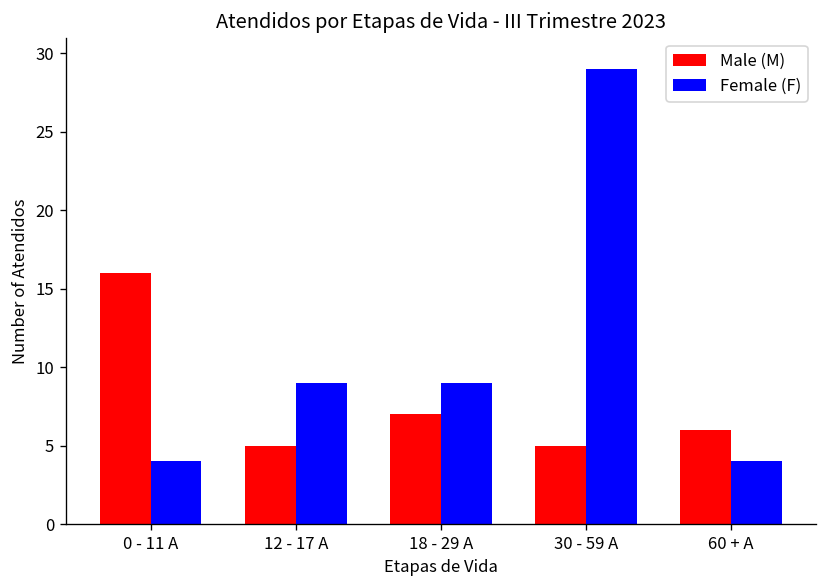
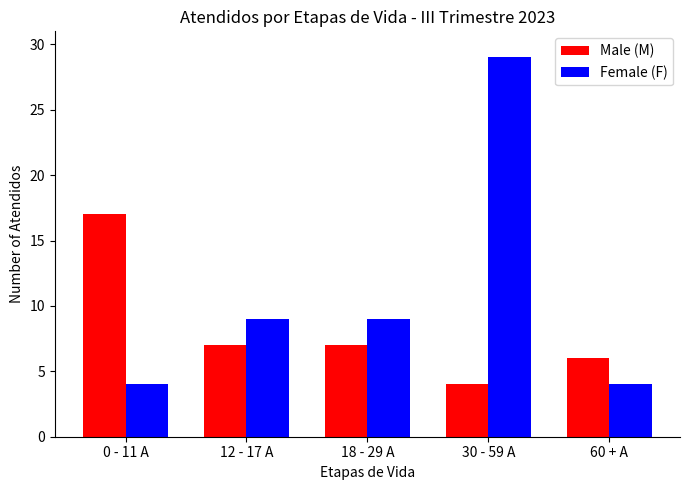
Male (M), 0 - 11 A: 16 -> 17
Male (M), 12 - 17 A: 5 -> 7
Male (M), 30 - 59 A: 5 -> 4
